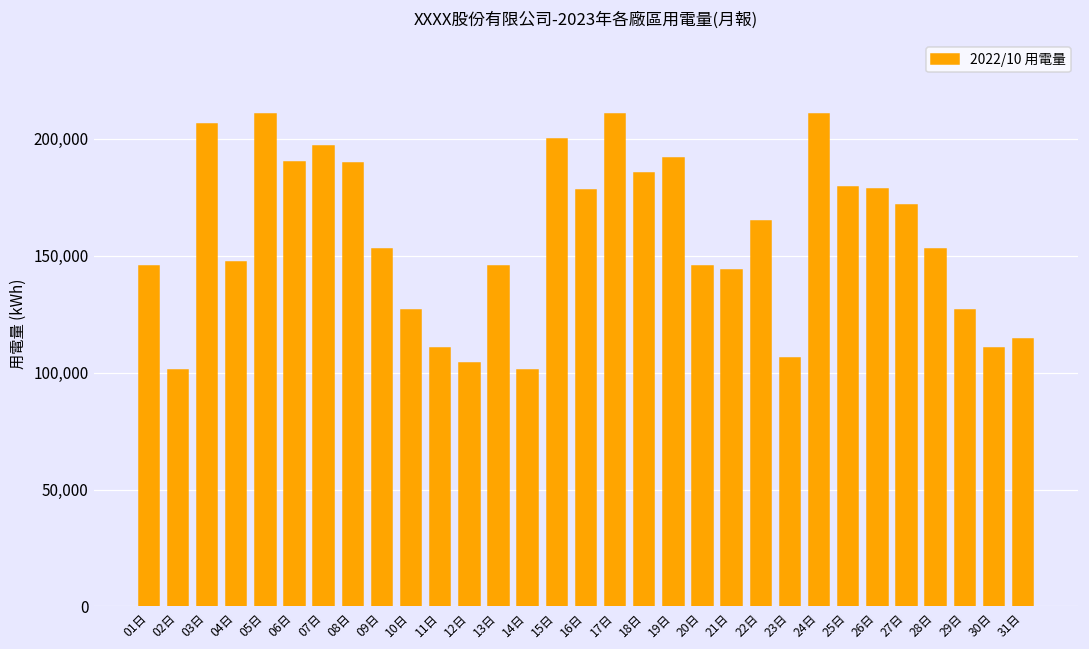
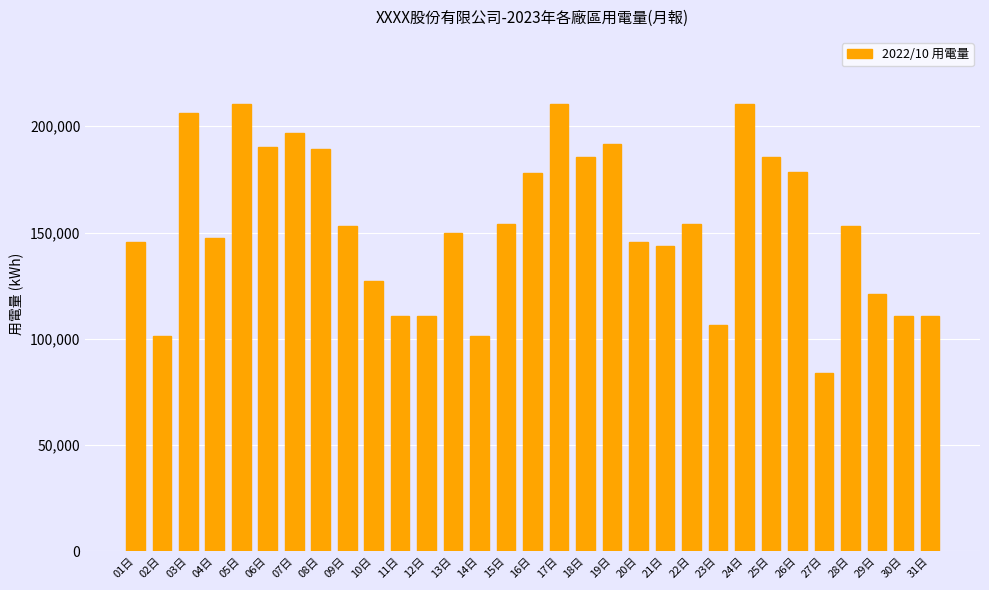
12日: 104,000 -> 111,000
13日: 146,000 -> 150,000
15日: 200,000 -> 154,000
22日: 165,000 -> 154,000
25日: 180,000 -> 185,000
27日: 172,000 -> 84,000
29日: 127,000 -> 121,000
31日: 115,000 -> 111,000
